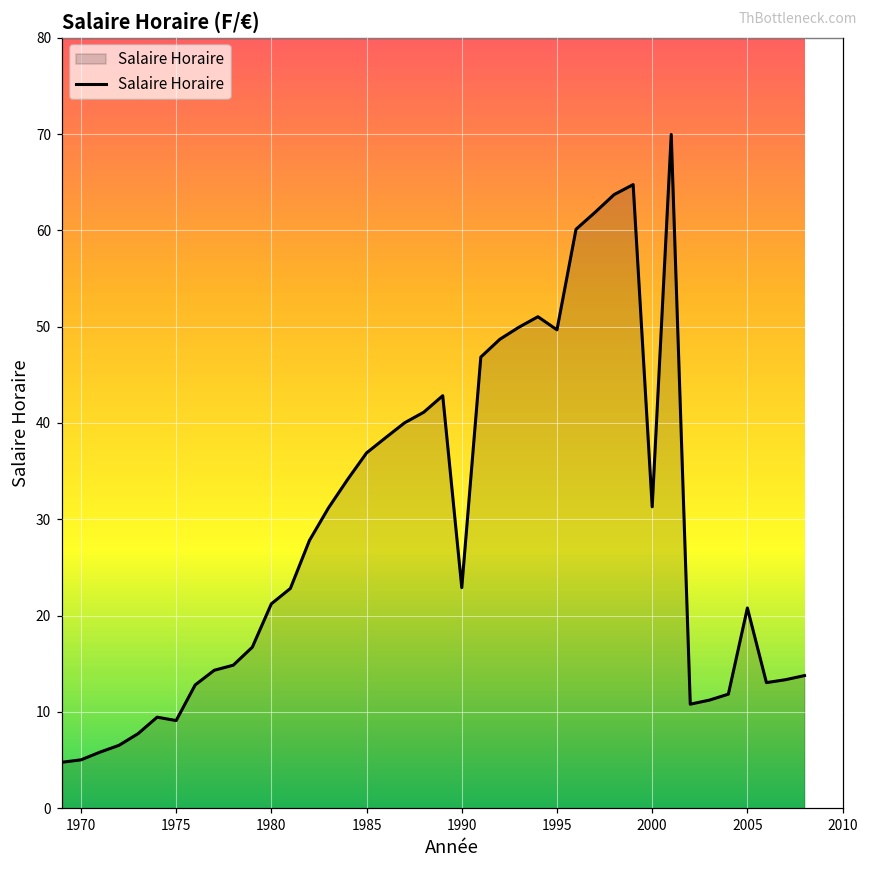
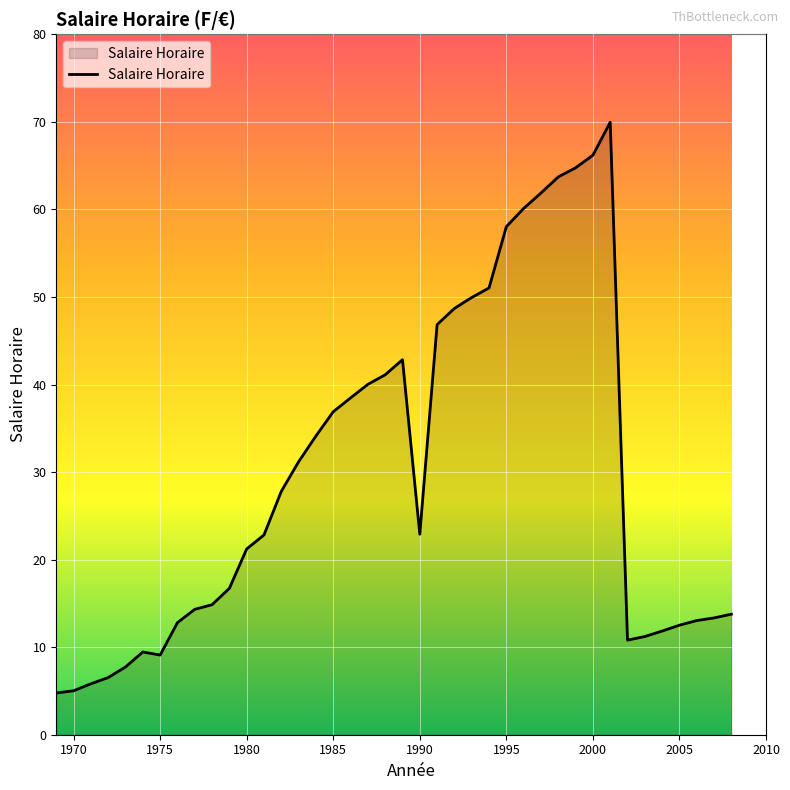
1995: 50 -> 58
2000: 31 -> 66
2005: 21 -> 13
